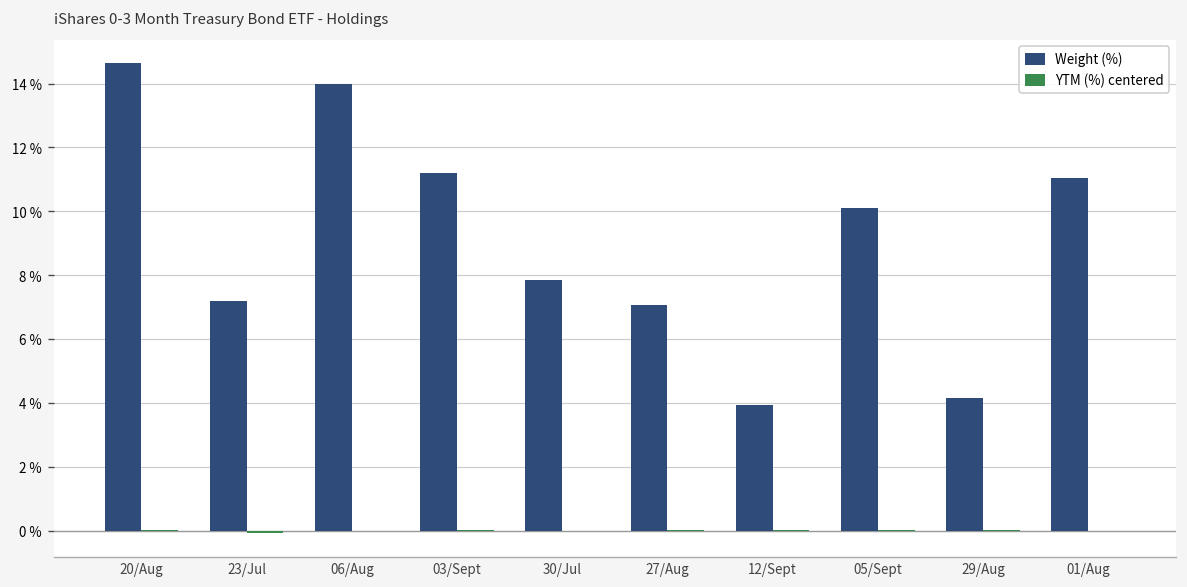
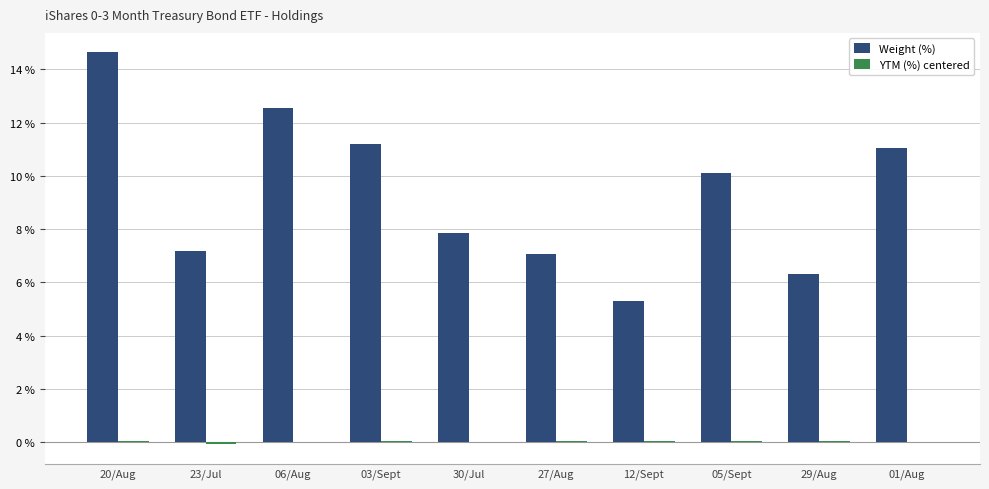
Weight (%), 06/Aug: 14.0 % -> 12.5 %
Weight (%), 12/Sept: 3.9 % -> 5.3 %
Weight (%), 29/Aug: 4.2 % -> 6.3 %
